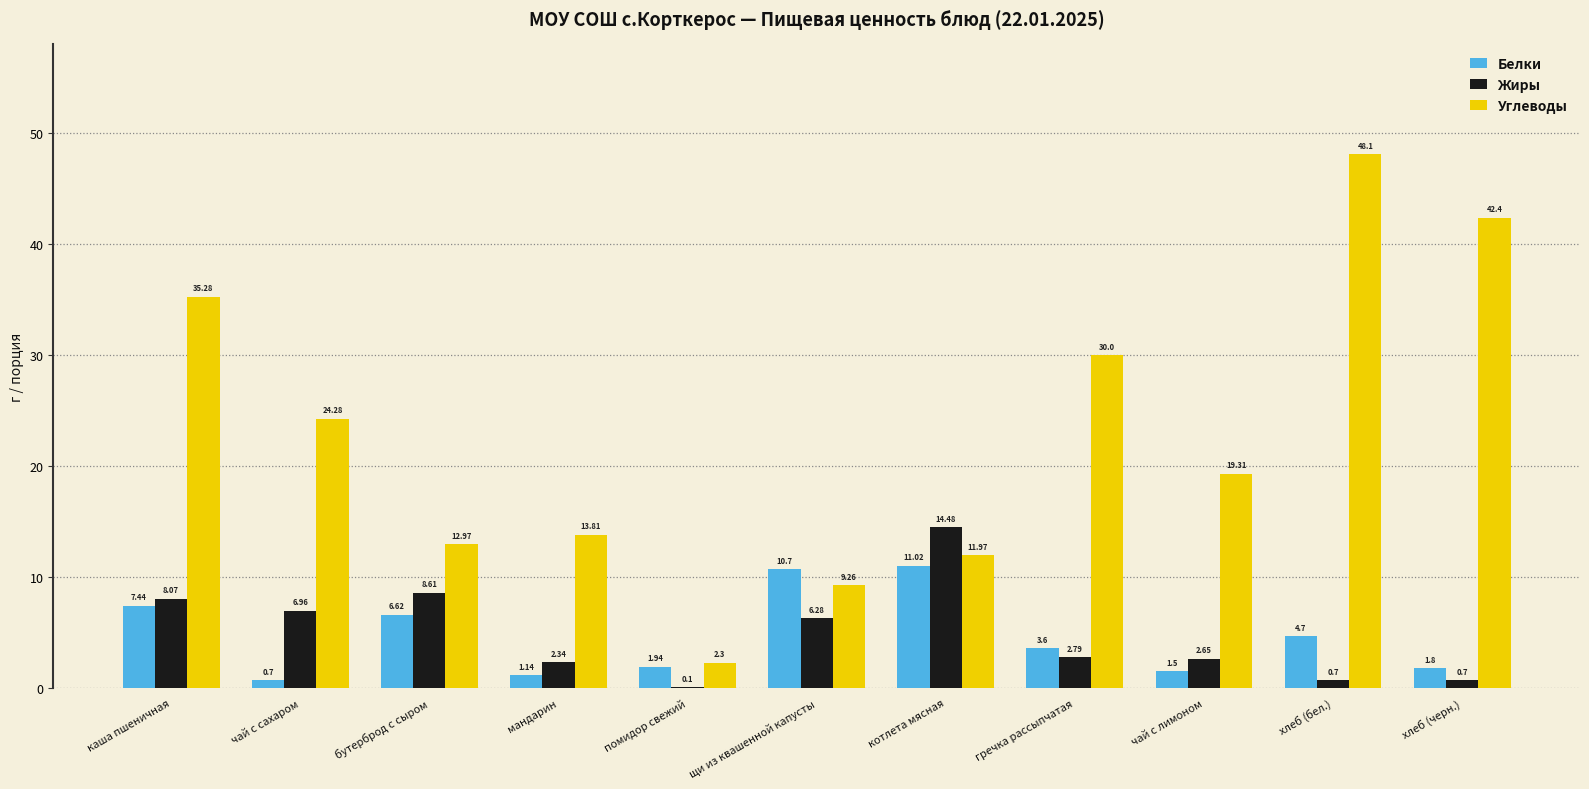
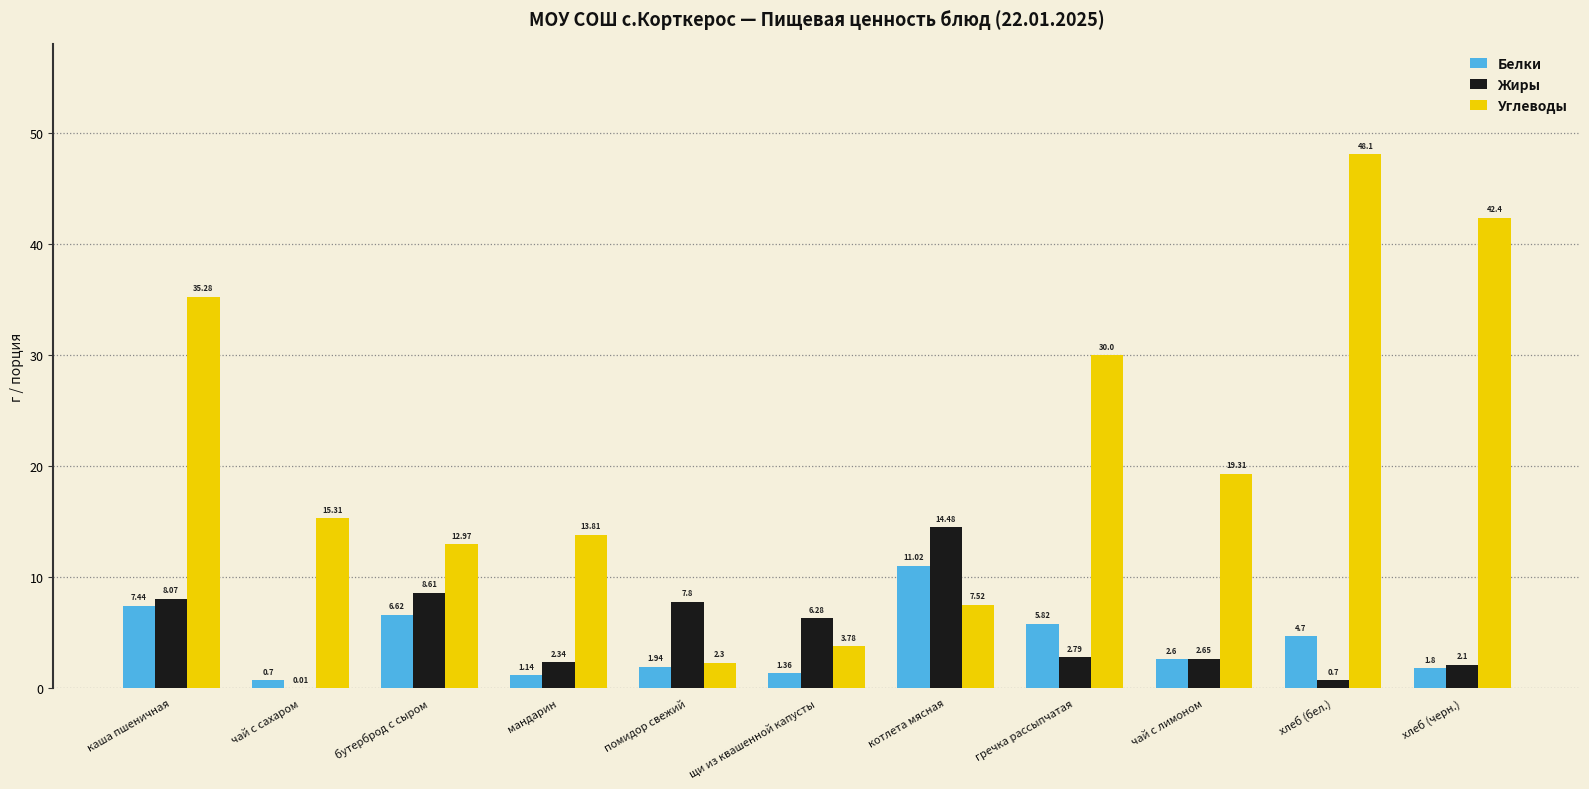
Жиры, чай с сахаром: 6.96 -> 0.01
Углеводы, чай с сахаром: 24.28 -> 15.31
Жиры, помидор свежий: 0.1 -> 7.8
Белки, щи из квашенной капусты: 10.7 -> 1.36
Углеводы, щи из квашенной капусты: 9.26 -> 3.78
Углеводы, котлета мясная: 11.97 -> 7.52
Белки, гречка рассыпчатая: 3.6 -> 5.82
Белки, чай с лимоном: 1.5 -> 2.6
Жиры, хлеб (черн.): 0.7 -> 2.1
